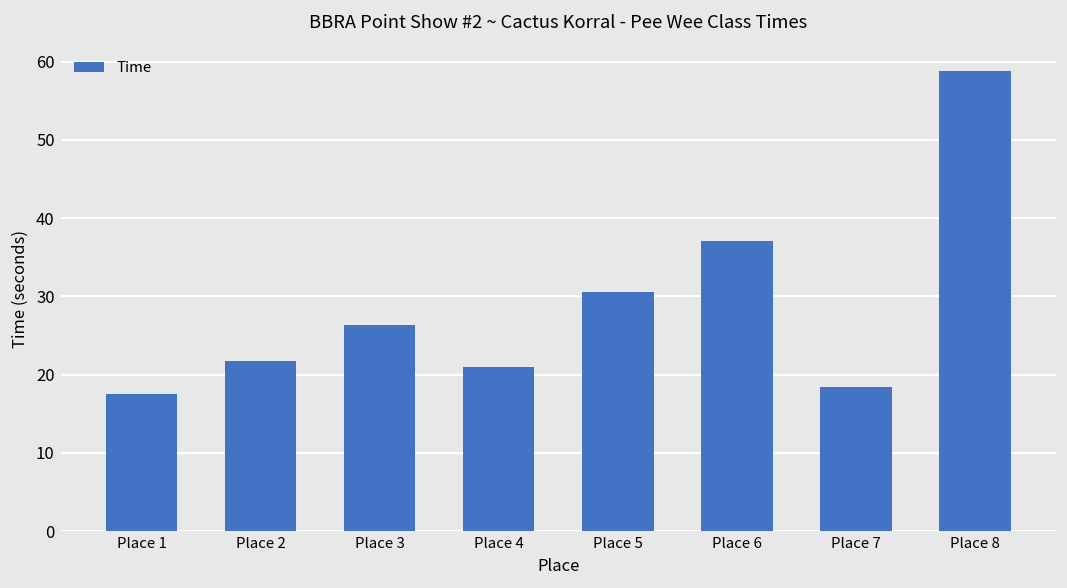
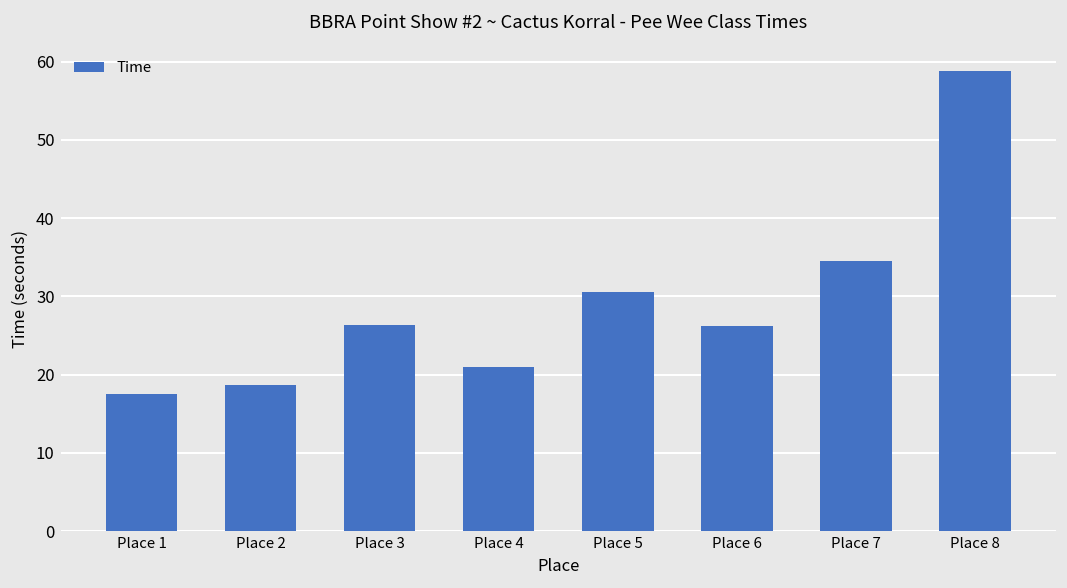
Place 2: 22 -> 19
Place 6: 37 -> 26
Place 7: 18 -> 35
